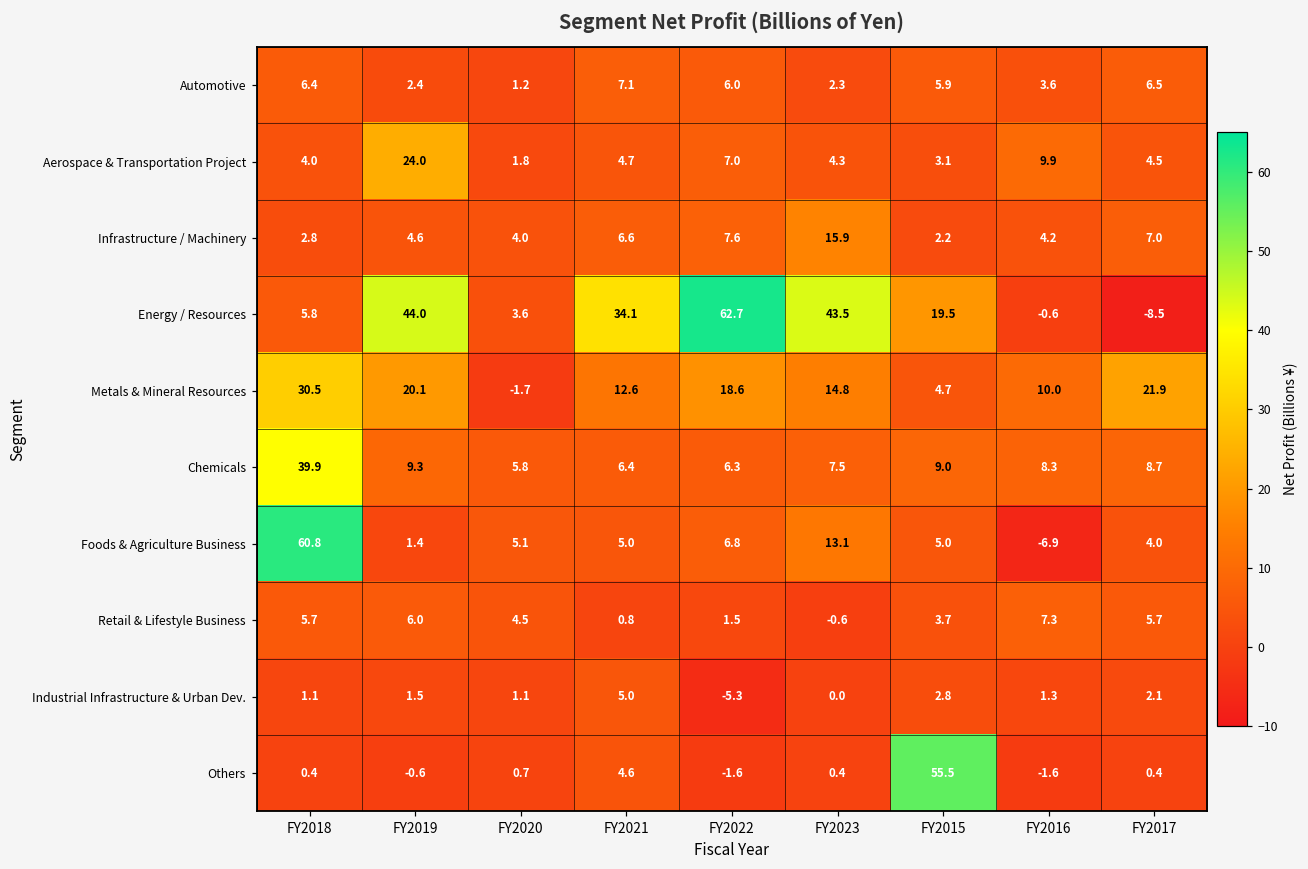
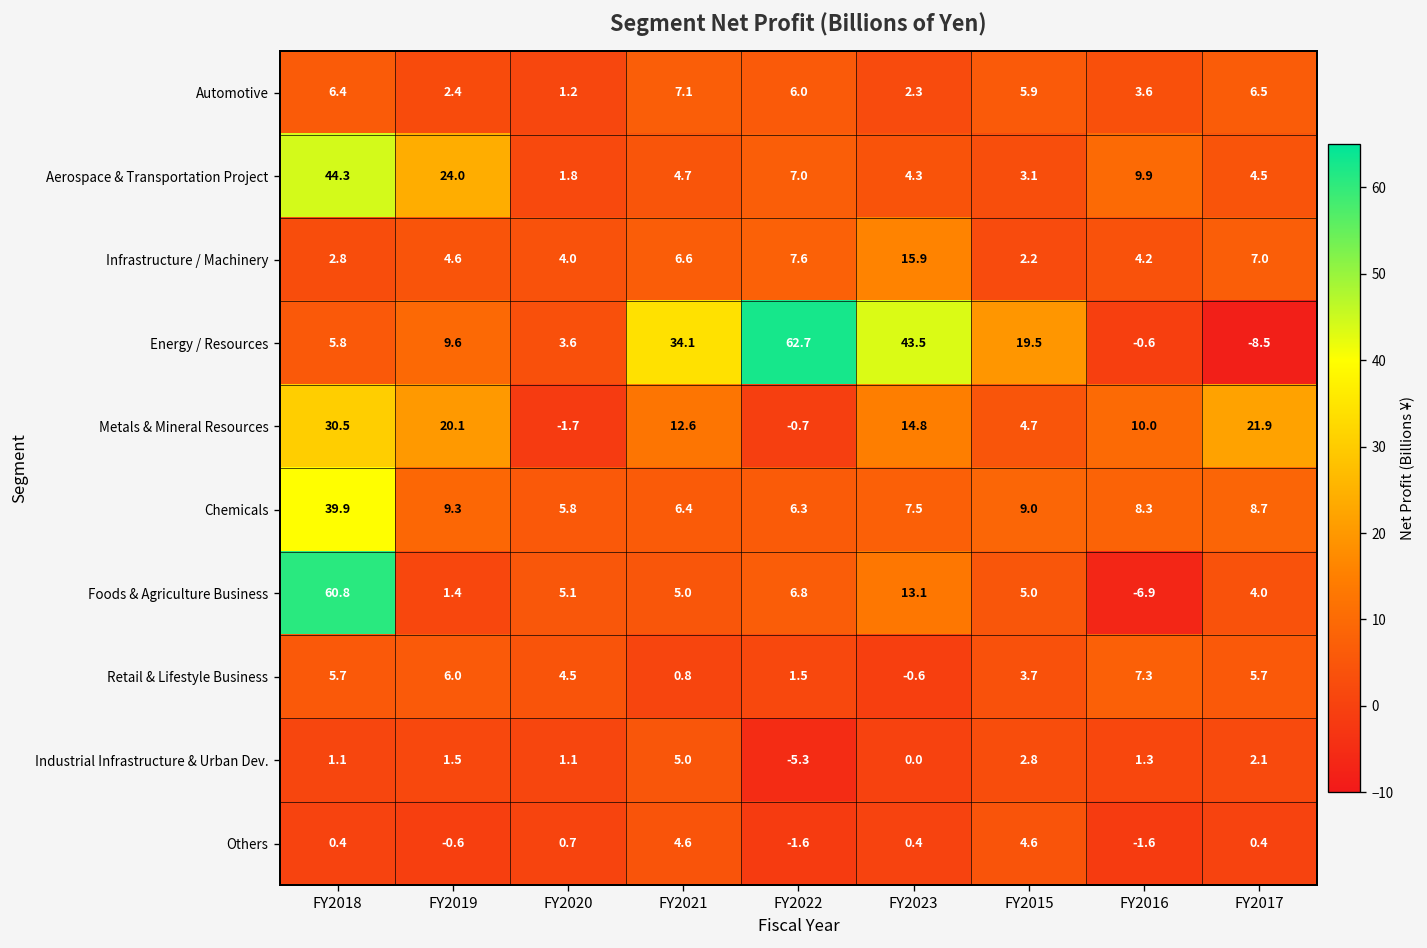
Aerospace & Transportation Project, FY2018: 4.0 -> 44.3
Energy / Resources, FY2019: 44.0 -> 9.6
Metals & Mineral Resources, FY2022: 18.6 -> -0.7
Others, FY2015: 55.5 -> 4.6
